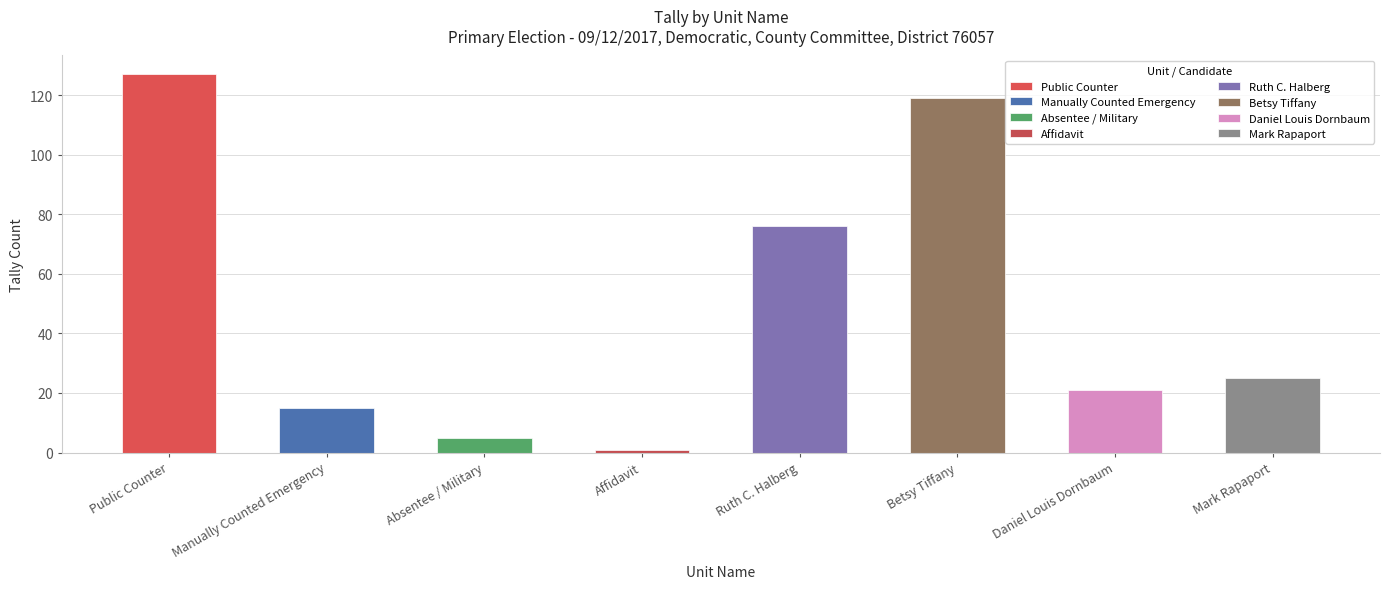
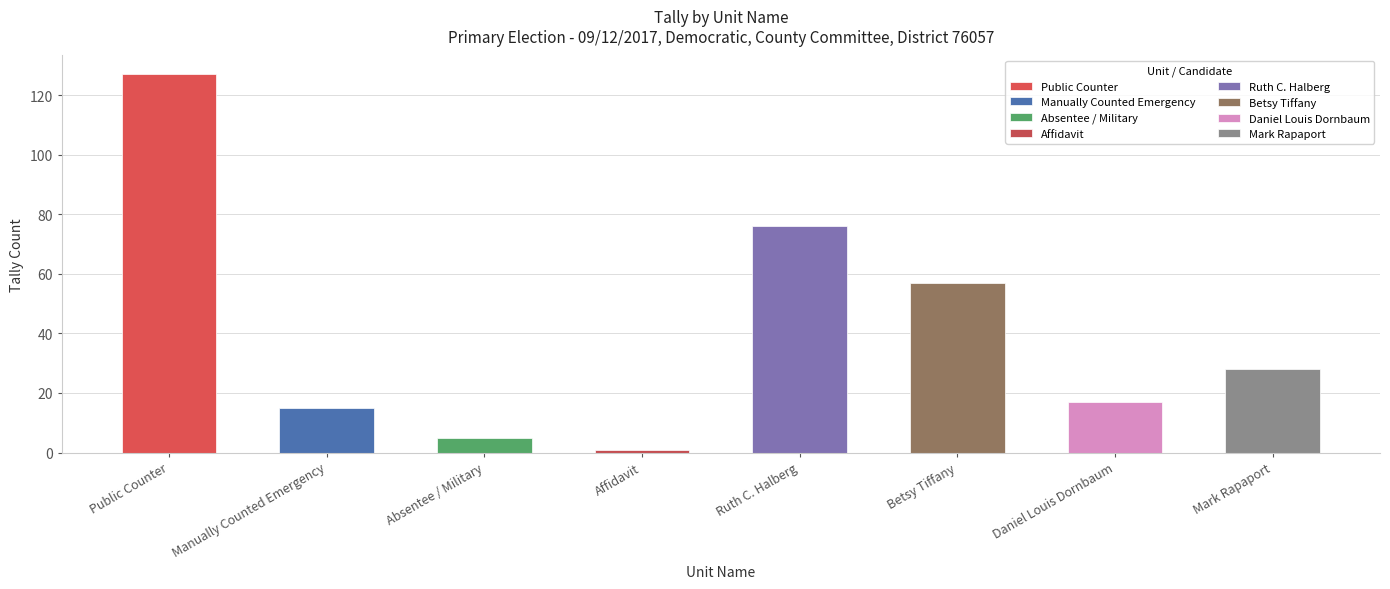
Betsy Tiffany: 119 -> 57
Daniel Louis Dornbaum: 21 -> 17
Mark Rapaport: 25 -> 28
